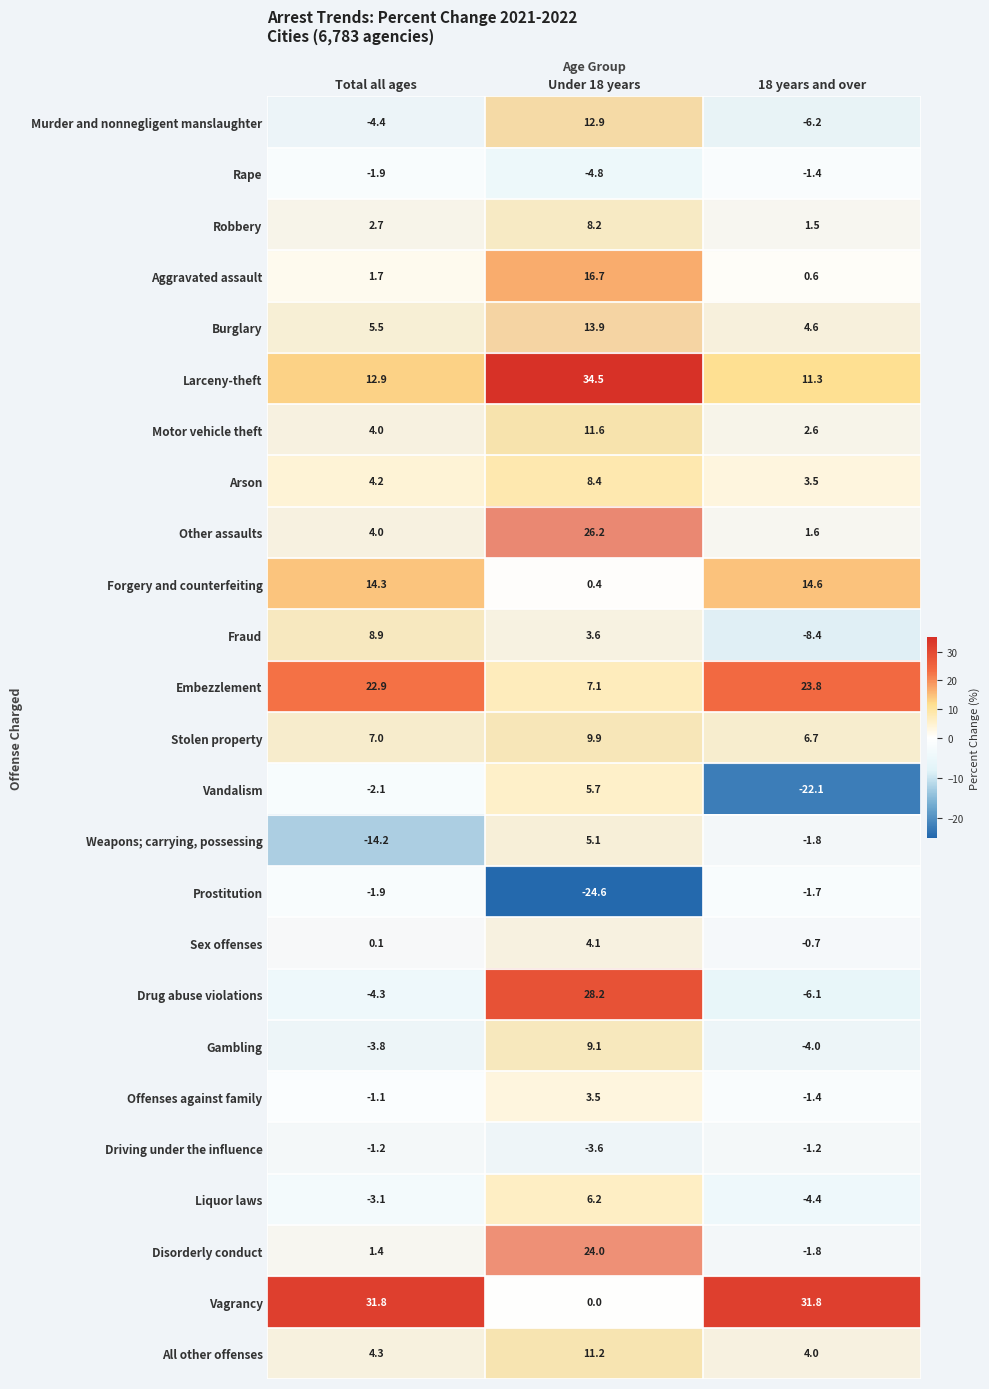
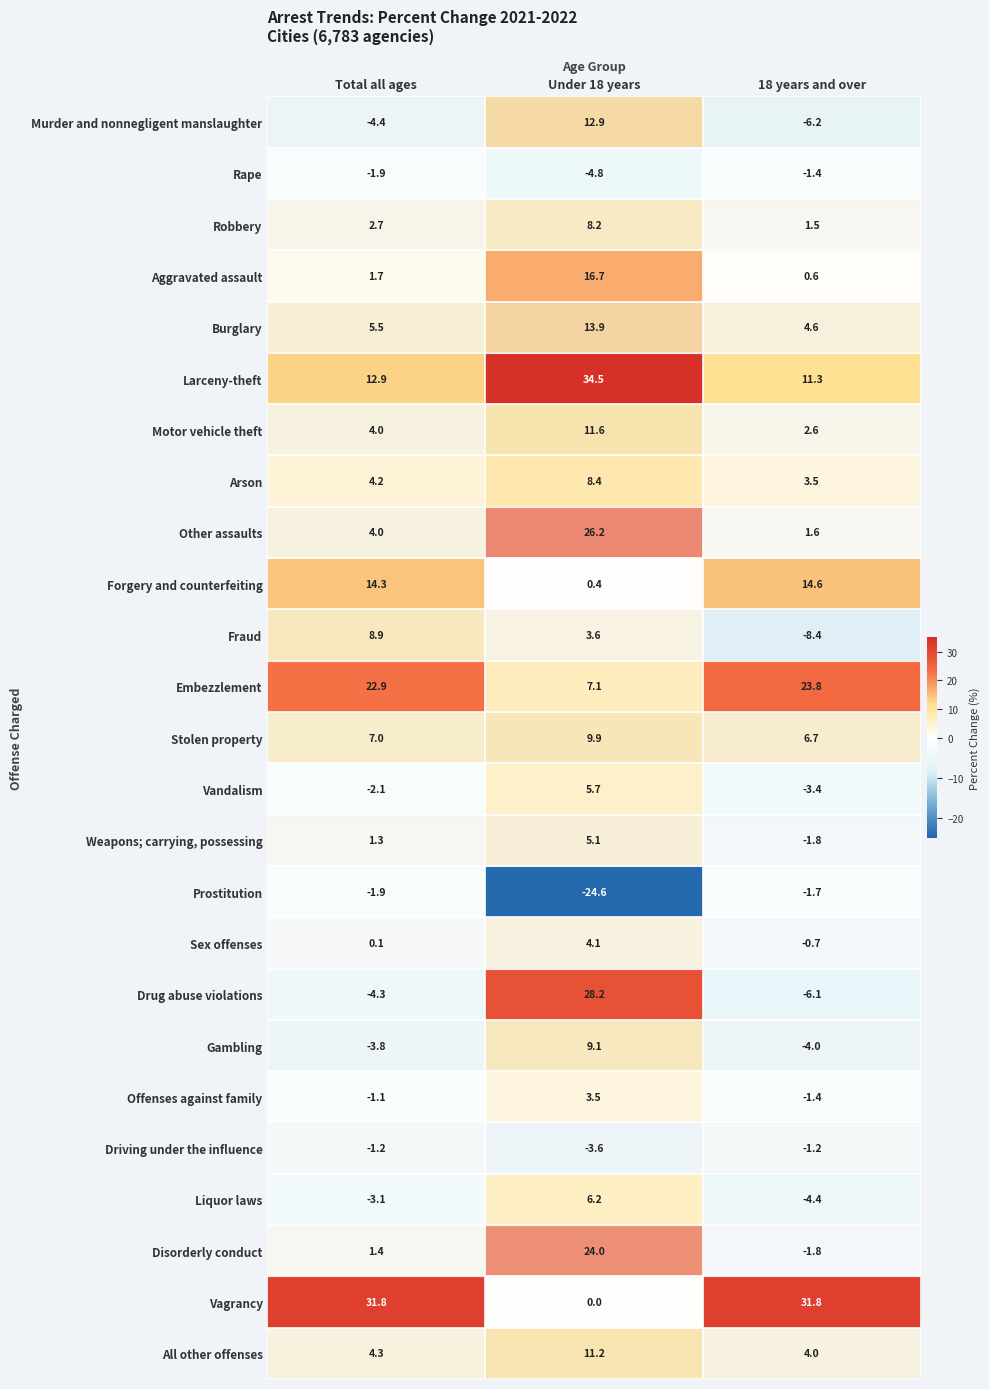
Vandalism, 18 years and over: -22.1 -> -3.4
Weapons; carrying, possessing, Total all ages: -14.2 -> 1.3
